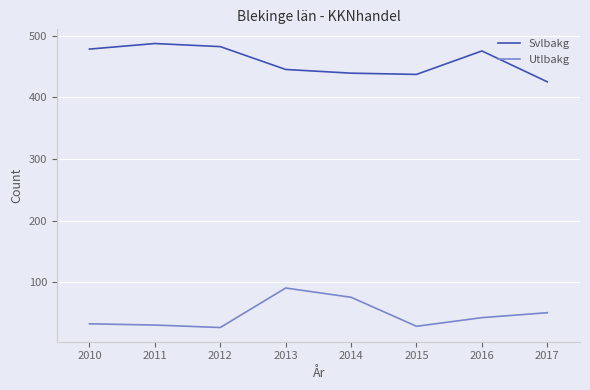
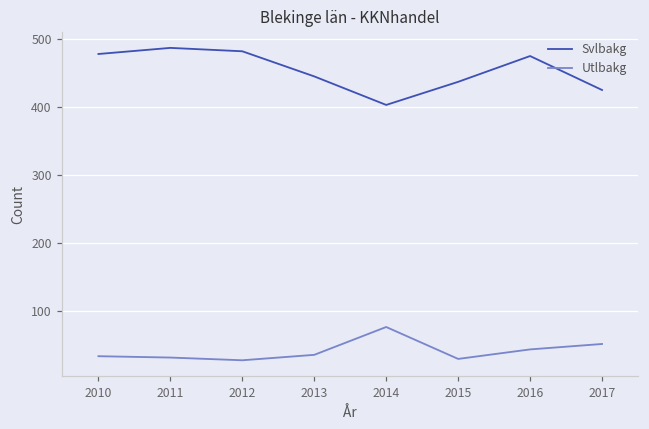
Utlbakg, 2013: 90 -> 40
Svlbakg, 2014: 440 -> 400
